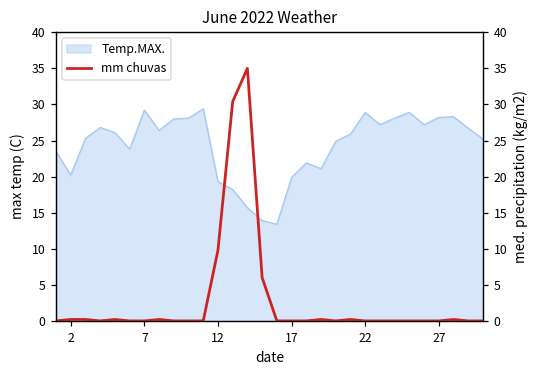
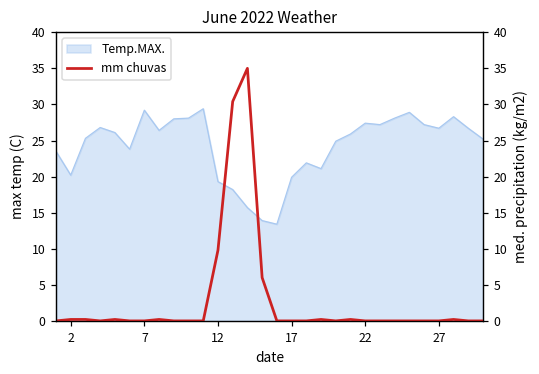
Temp.MAX., 22: 29 -> 27
Temp.MAX., 27: 28 -> 27
